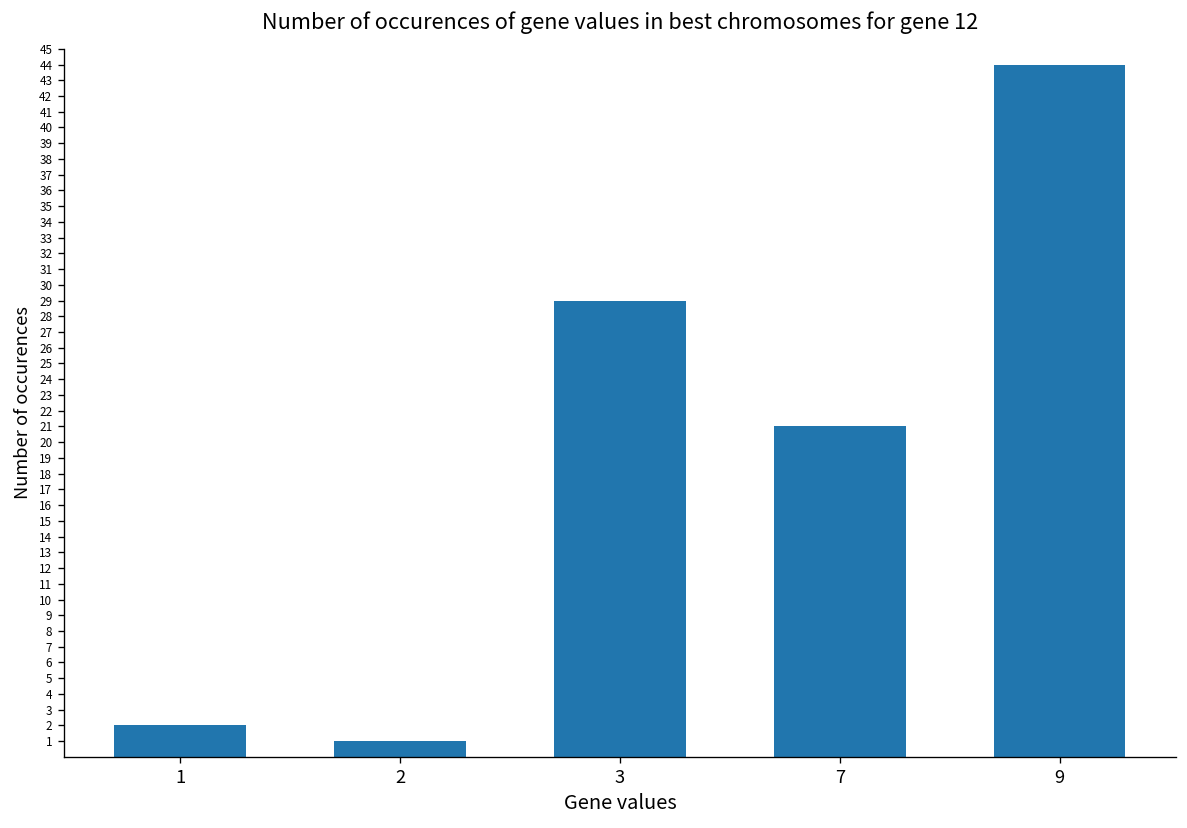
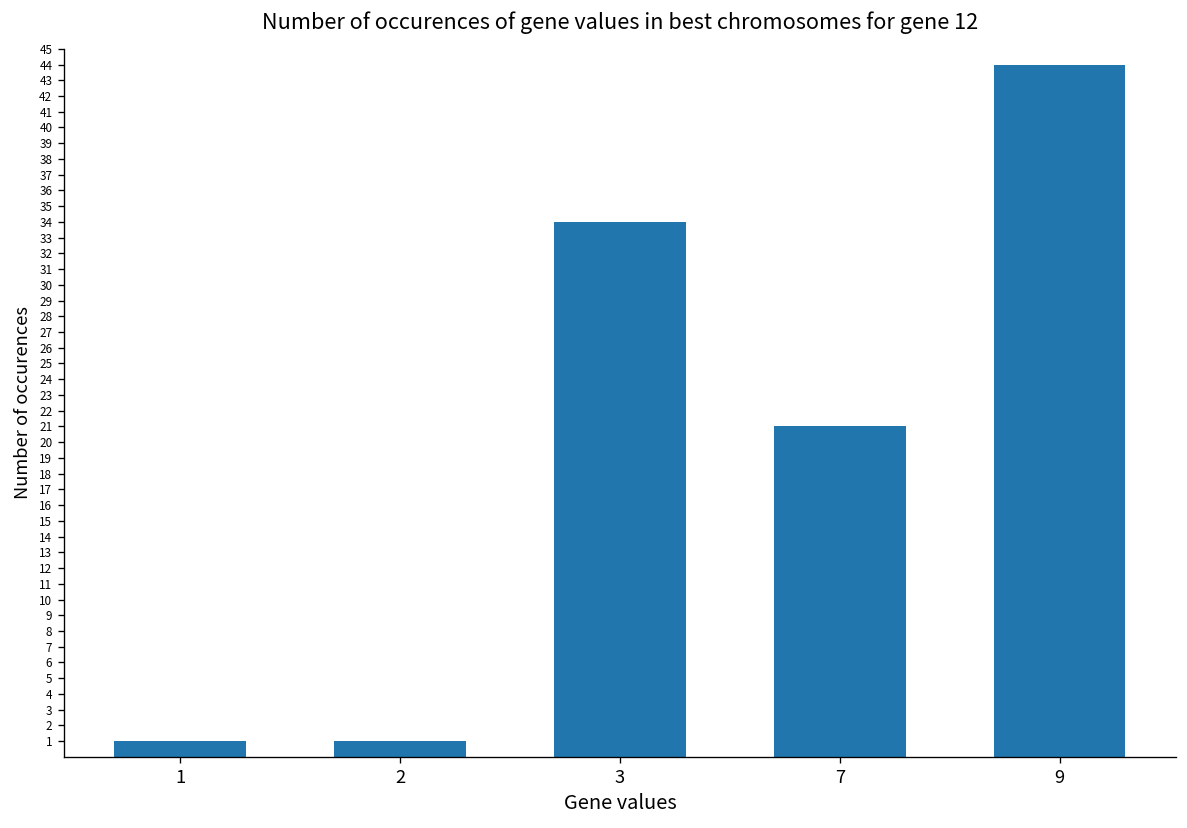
1: 2 -> 1
3: 29 -> 34
